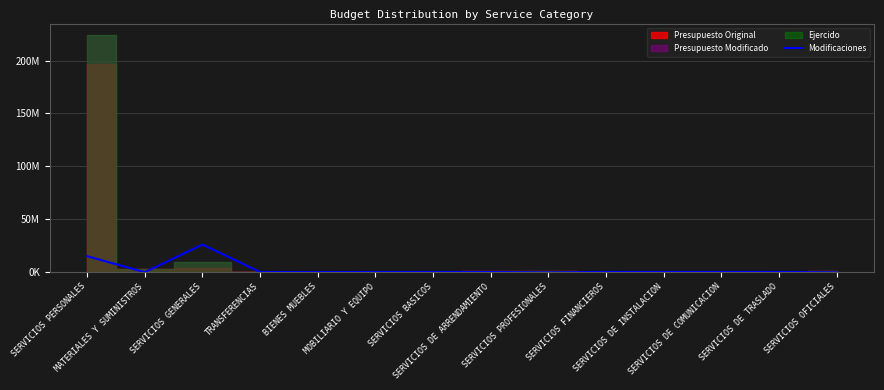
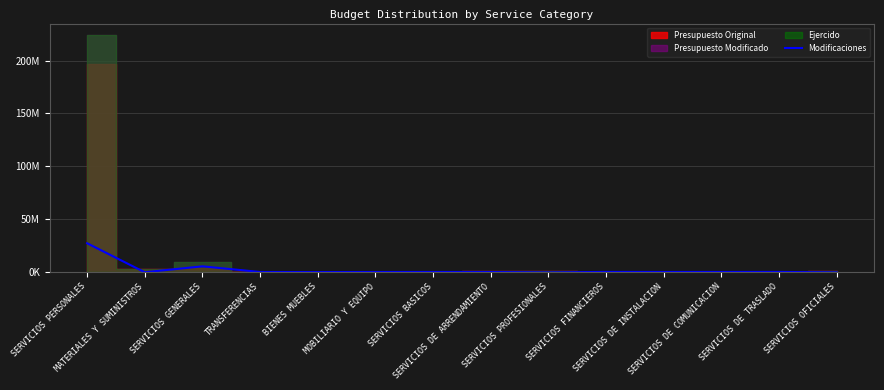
Modificaciones, SERVICIOS PERSONALES: 15000000 -> 27000000
Modificaciones, SERVICIOS GENERALES: 26000000 -> 5000000
